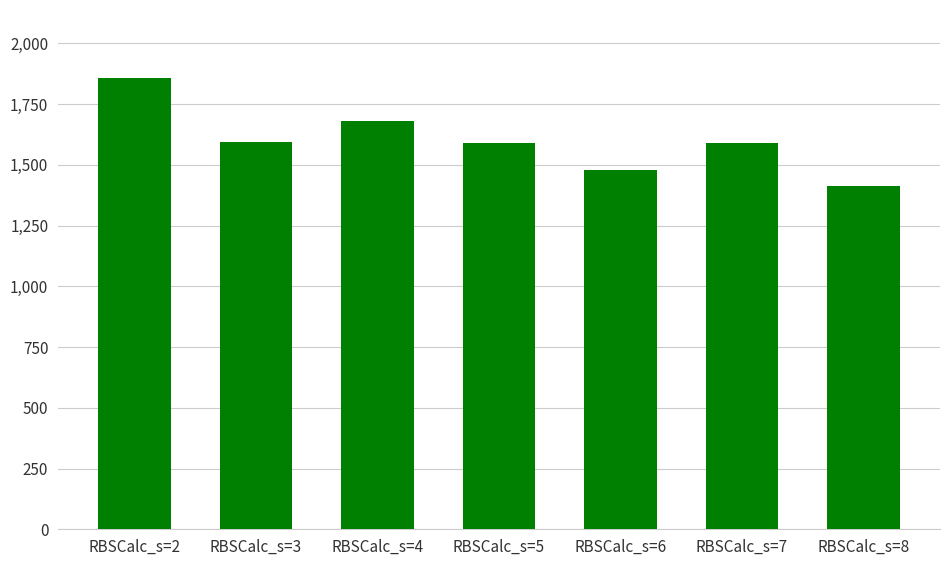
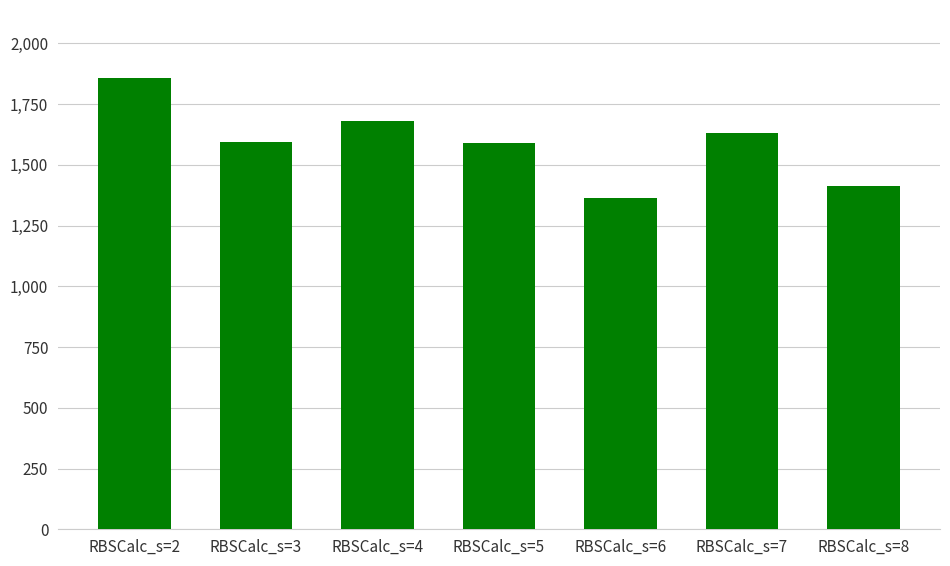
RBSCalc_s=6: 1,480 -> 1,370
RBSCalc_s=7: 1,590 -> 1,630
